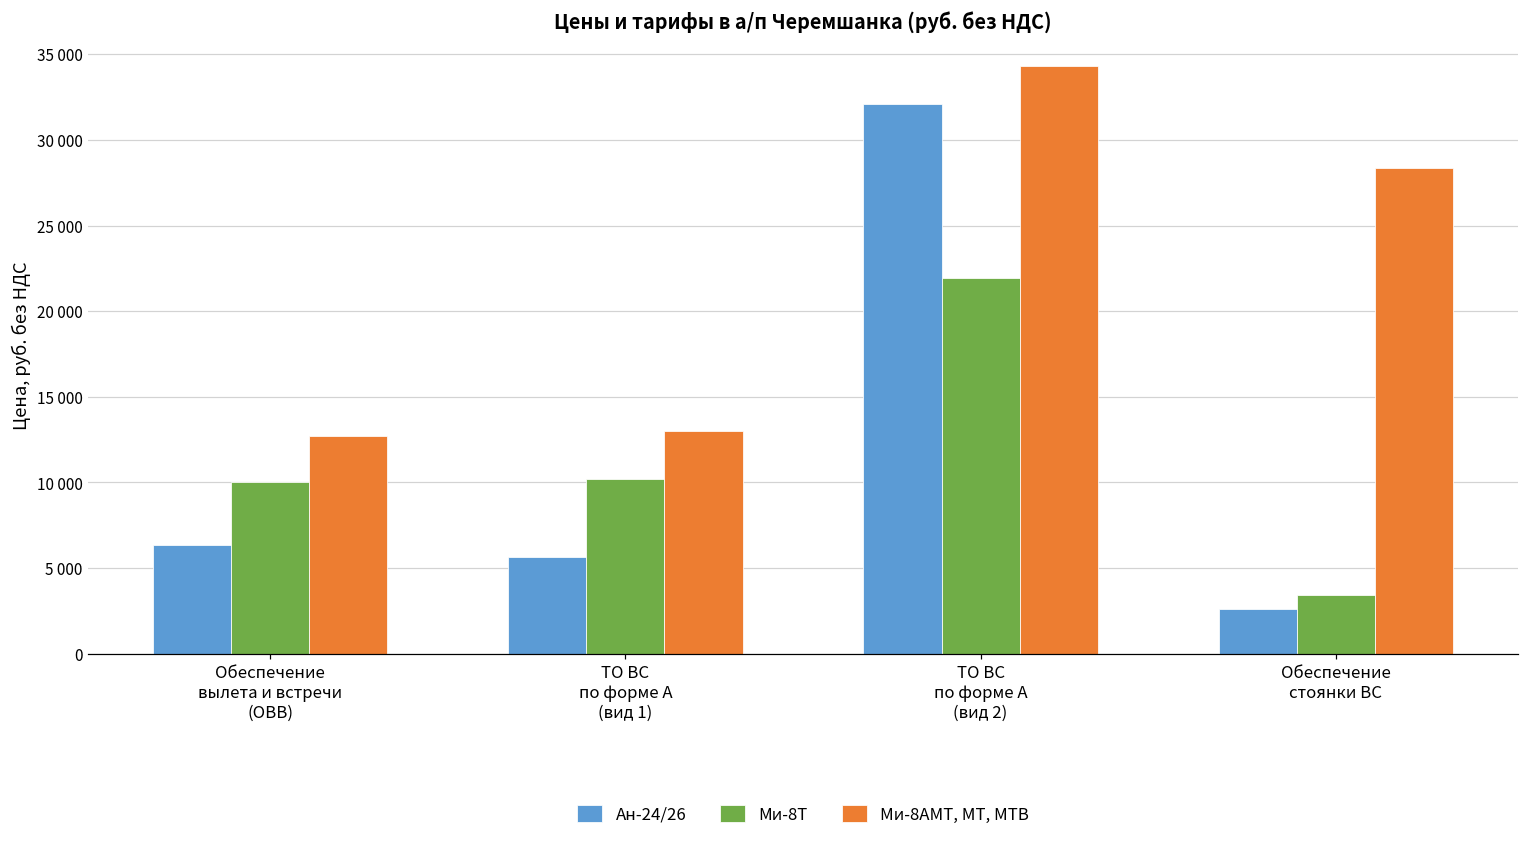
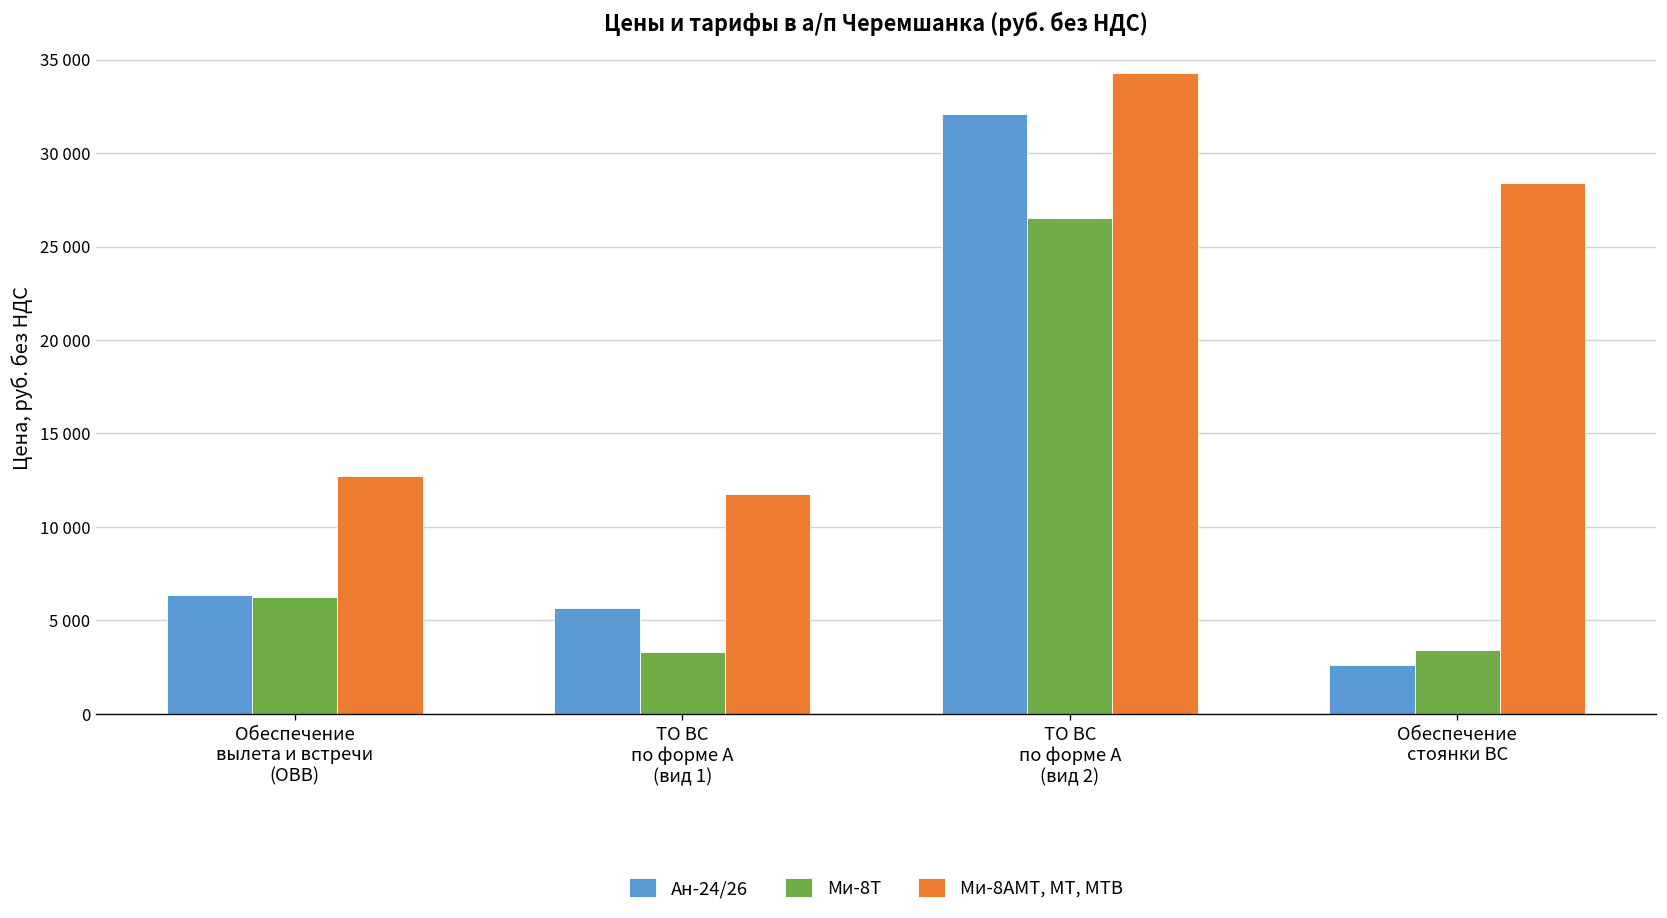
Ми-8Т, Обеспечение вылета и встречи (ОВВ): 10000 -> 6300
Ми-8Т, ТО ВС по форме А (вид 1): 10200 -> 3300
Ми-8АМТ, МТ, МТВ, ТО ВС по форме А (вид 1): 13000 -> 11800
Ми-8Т, ТО ВС по форме А (вид 2): 21900 -> 26500
